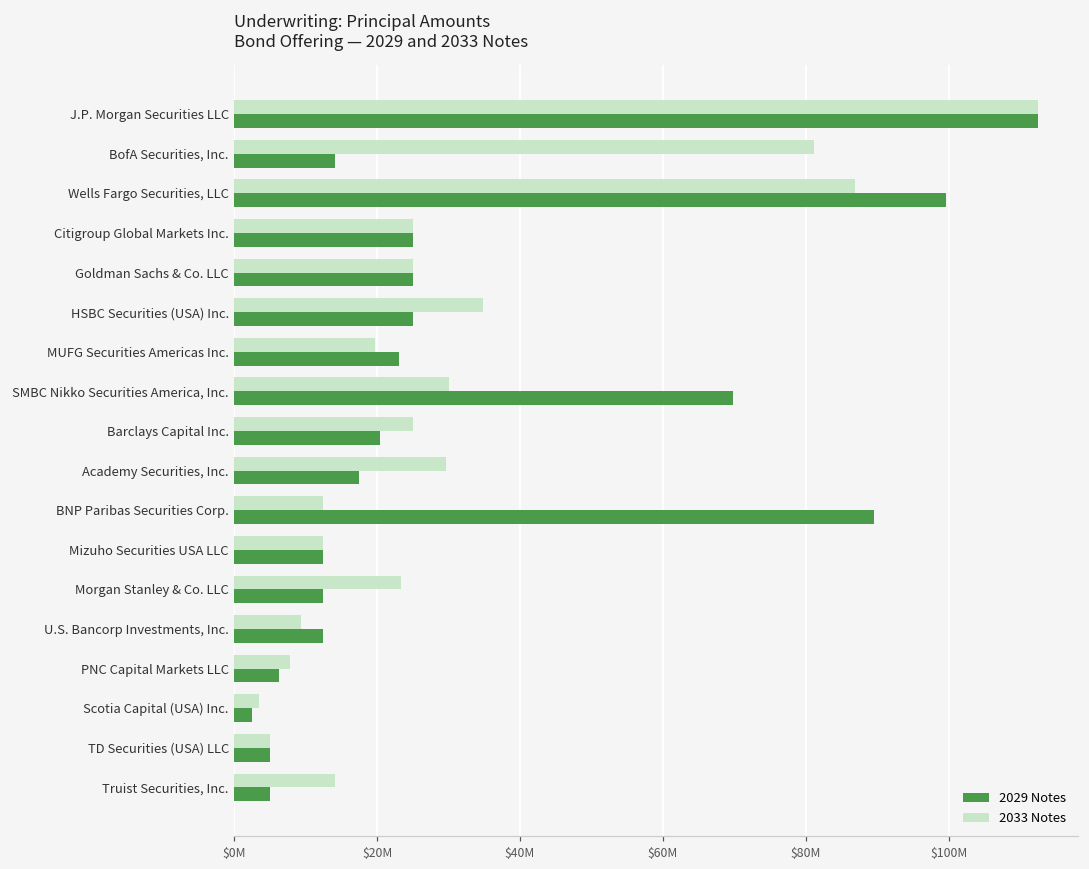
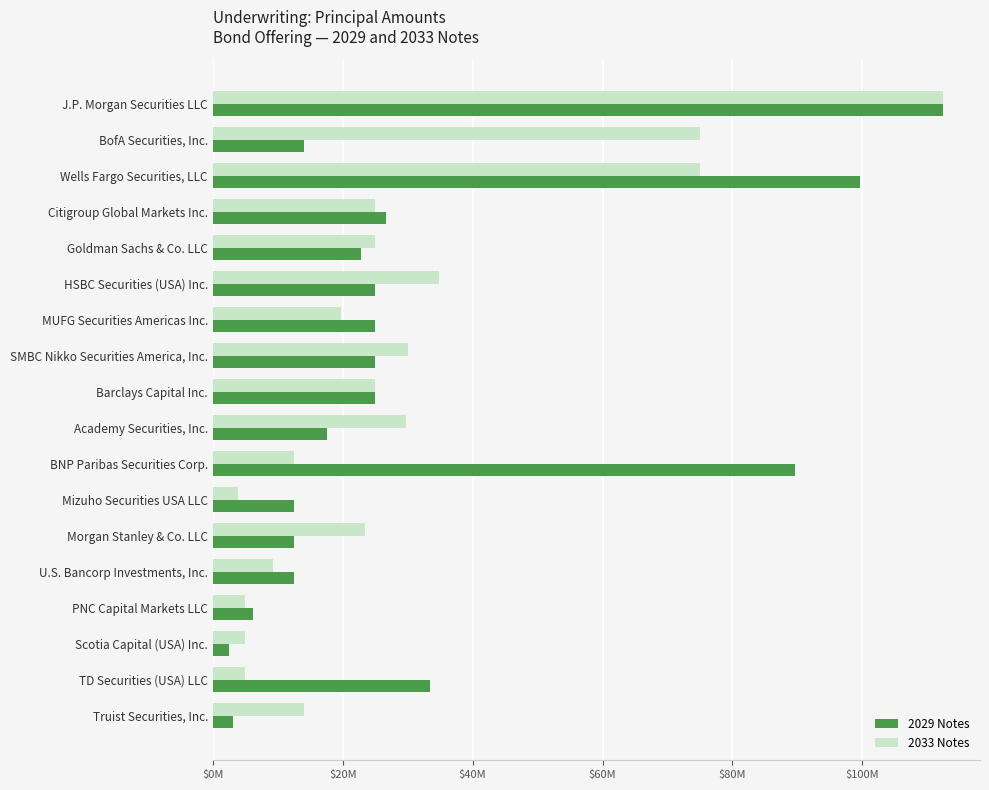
2033 Notes, BofA Securities, Inc.: $81000000 -> $75000000
2033 Notes, Wells Fargo Securities, LLC: $87000000 -> $75000000
2029 Notes, Citigroup Global Markets Inc.: $25000000 -> $27000000
2029 Notes, Goldman Sachs & Co. LLC: $25000000 -> $23000000
2029 Notes, MUFG Securities Americas Inc.: $23000000 -> $25000000
2029 Notes, SMBC Nikko Securities America, Inc.: $70000000 -> $25000000
2029 Notes, Barclays Capital Inc.: $20000000 -> $25000000
2033 Notes, Mizuho Securities USA LLC: $13000000 -> $4000000
2033 Notes, PNC Capital Markets LLC: $8000000 -> $5000000
2033 Notes, Scotia Capital (USA) Inc.: $4000000 -> $5000000
2029 Notes, TD Securities (USA) LLC: $5000000 -> $33000000
2029 Notes, Truist Securities, Inc.: $5000000 -> $3000000
